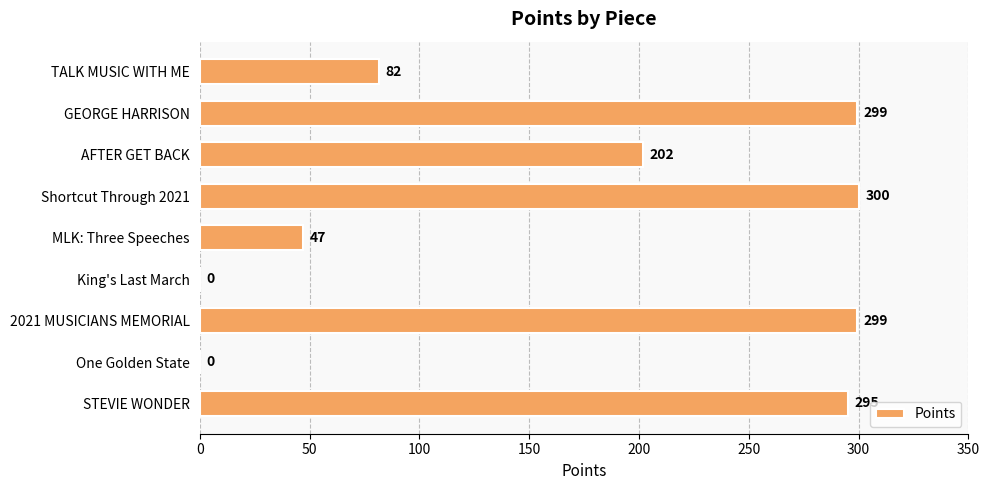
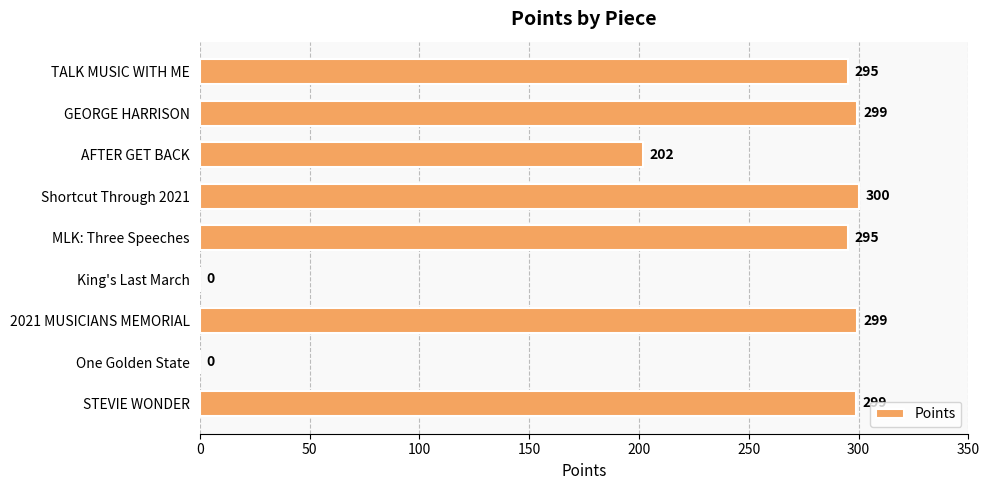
TALK MUSIC WITH ME: 82 -> 295
MLK: Three Speeches: 47 -> 295
STEVIE WONDER: 295 -> 299
